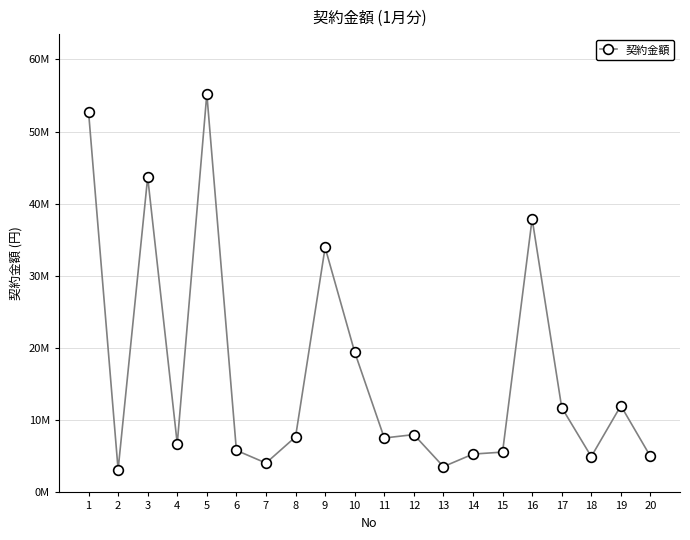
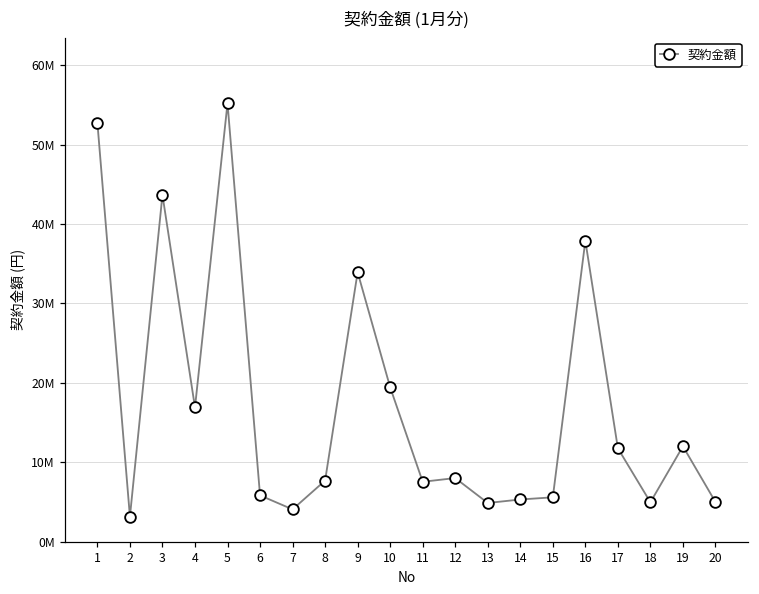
4: 7000000 -> 17000000
13: 4000000 -> 5000000
